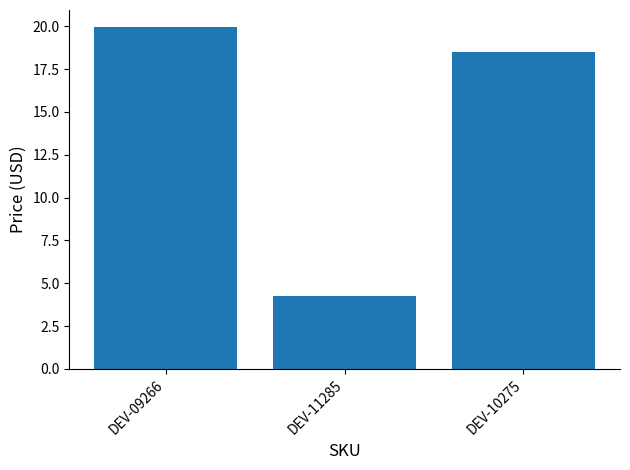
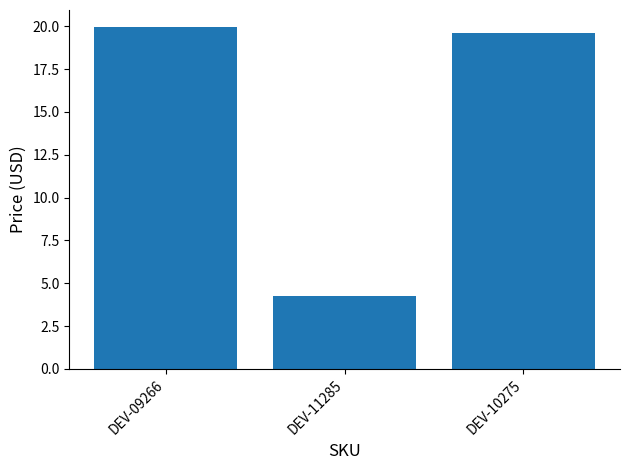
DEV-10275: 18.5 -> 19.6
